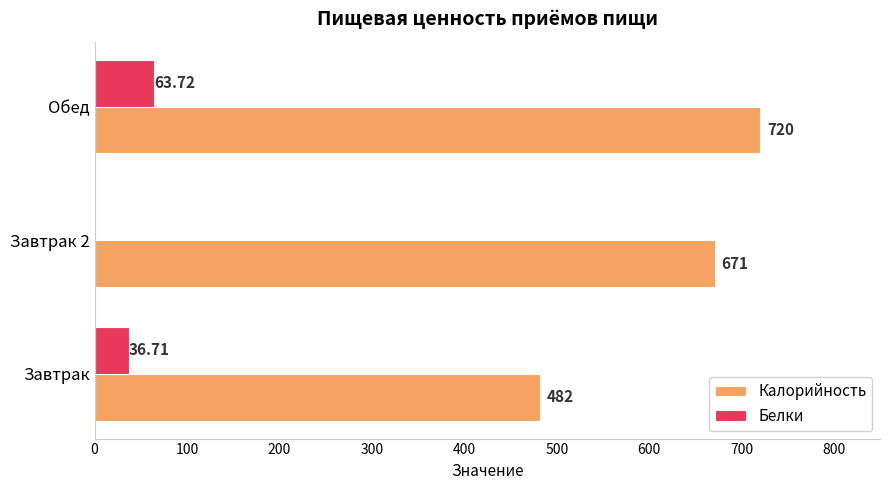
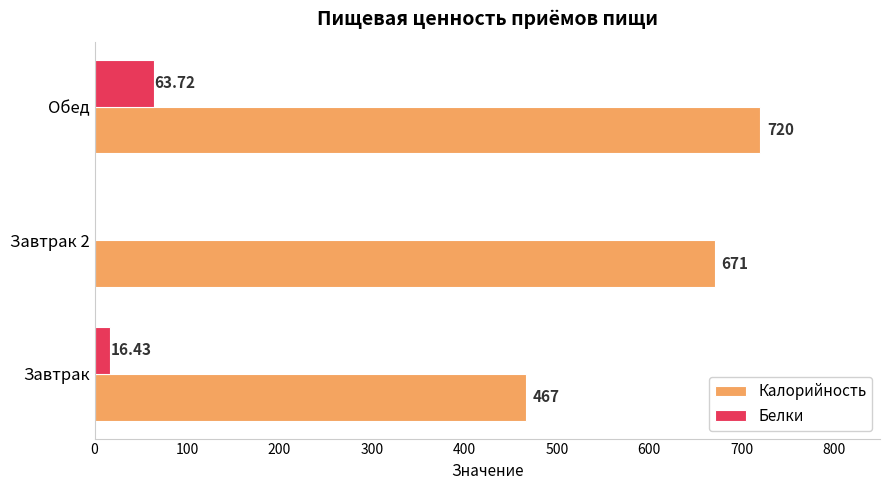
Белки, Завтрак: 36.71 -> 16.43
Калорийность, Завтрак: 482 -> 467
